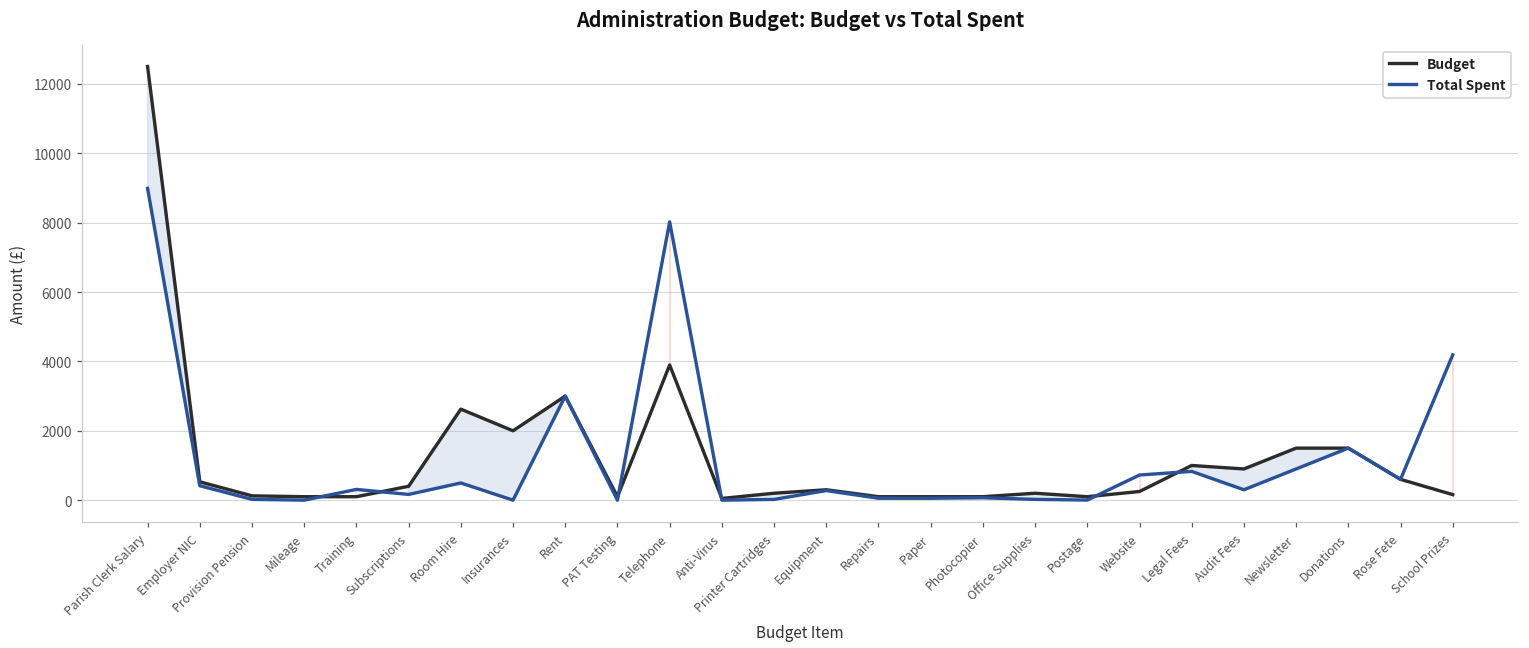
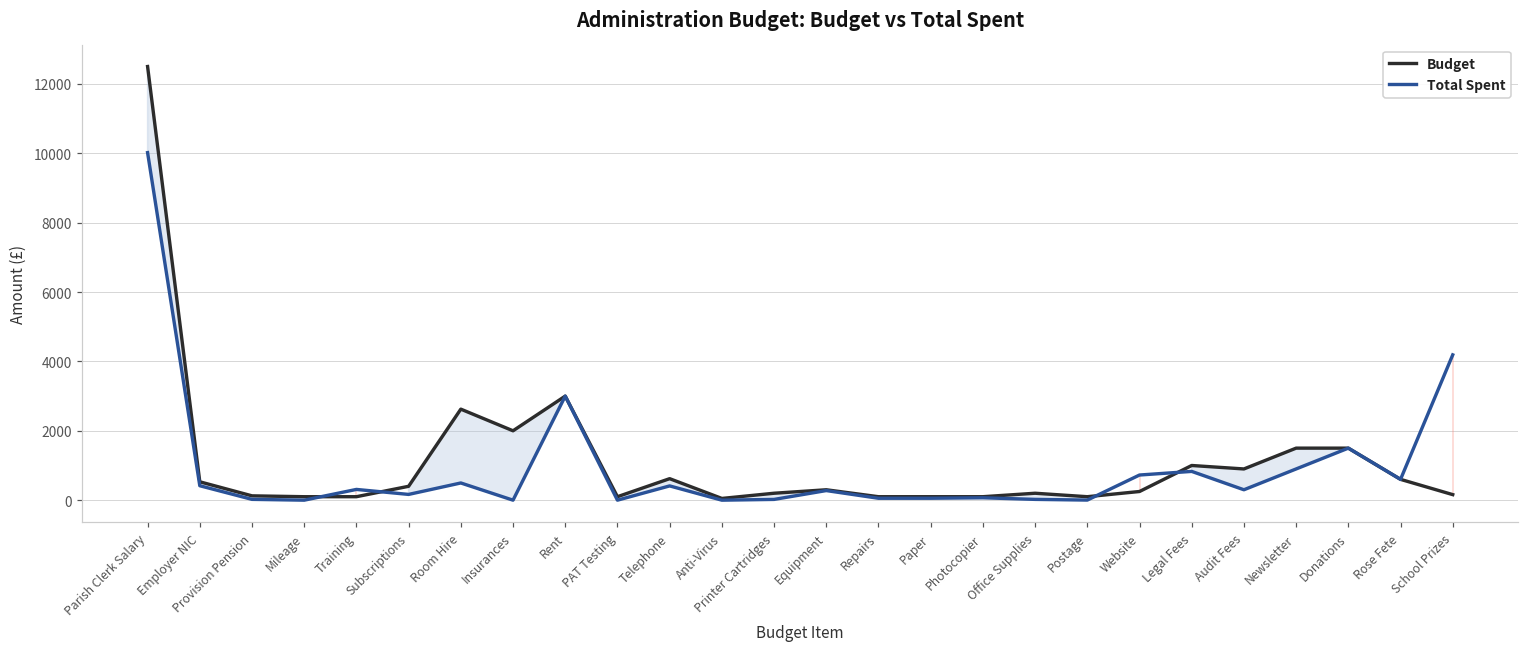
Total Spent, Parish Clerk Salary: 9000 -> 10000
Budget, Telephone: 3900 -> 600
Total Spent, Telephone: 8000 -> 400
